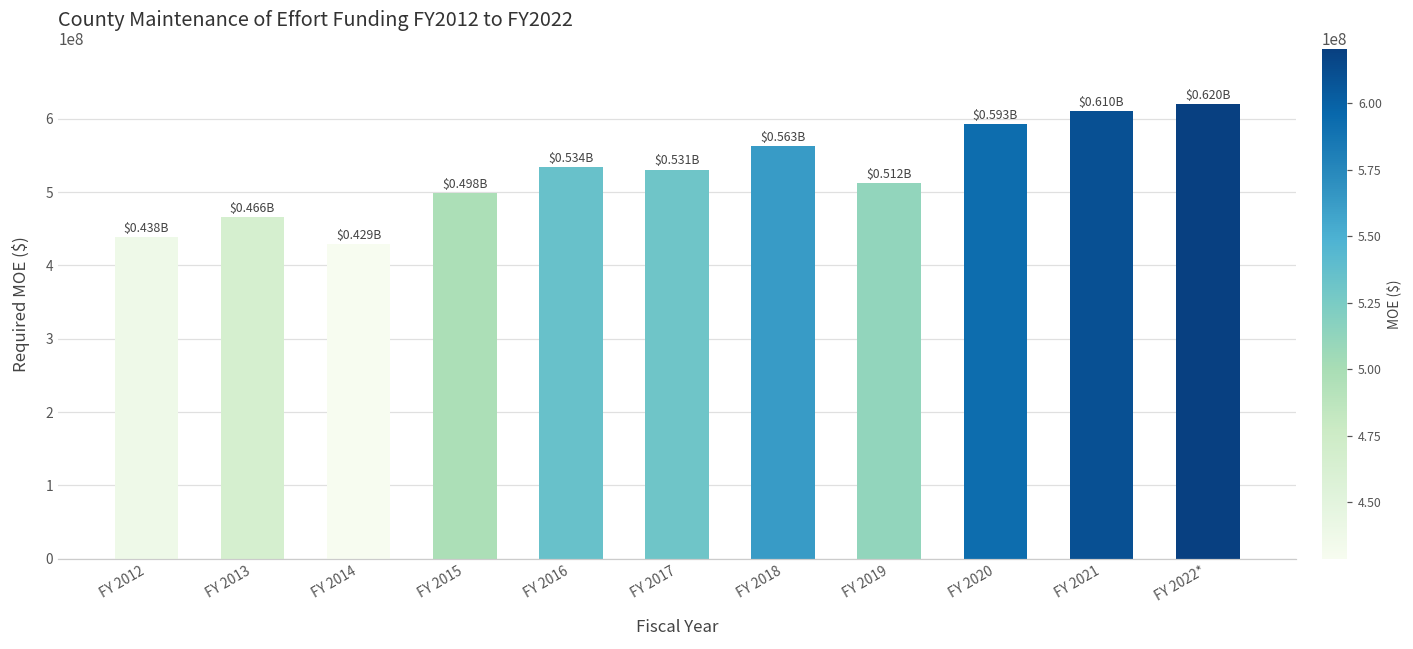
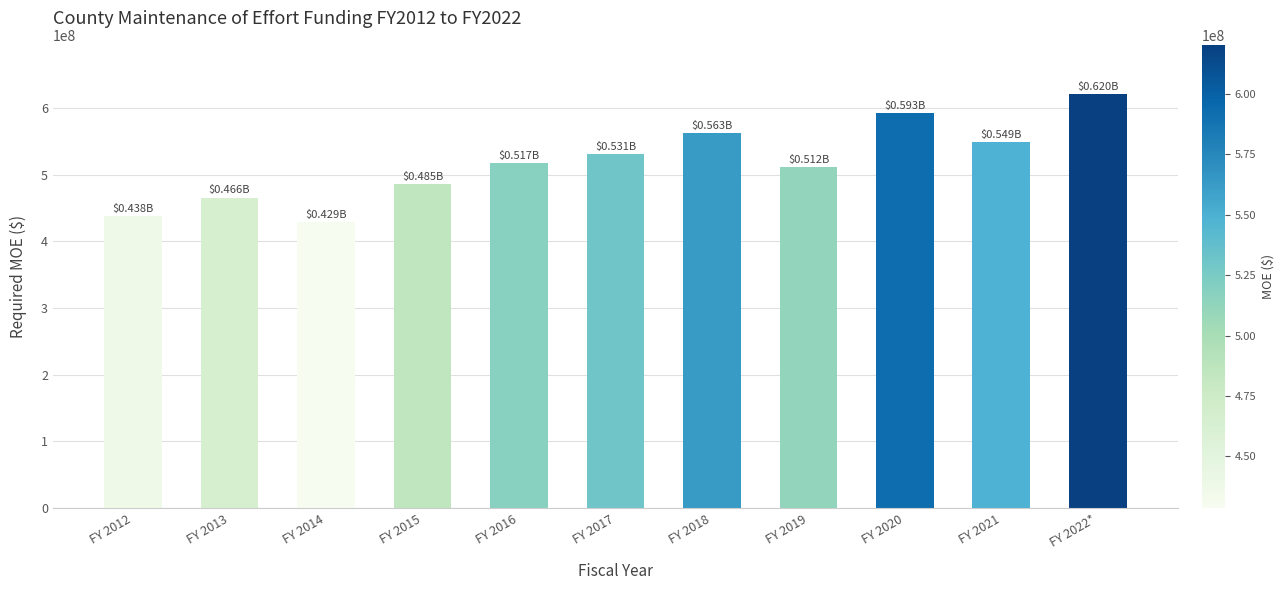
FY 2015: $0.498B -> $0.485B
FY 2016: $0.534B -> $0.517B
FY 2021: $0.610B -> $0.549B
